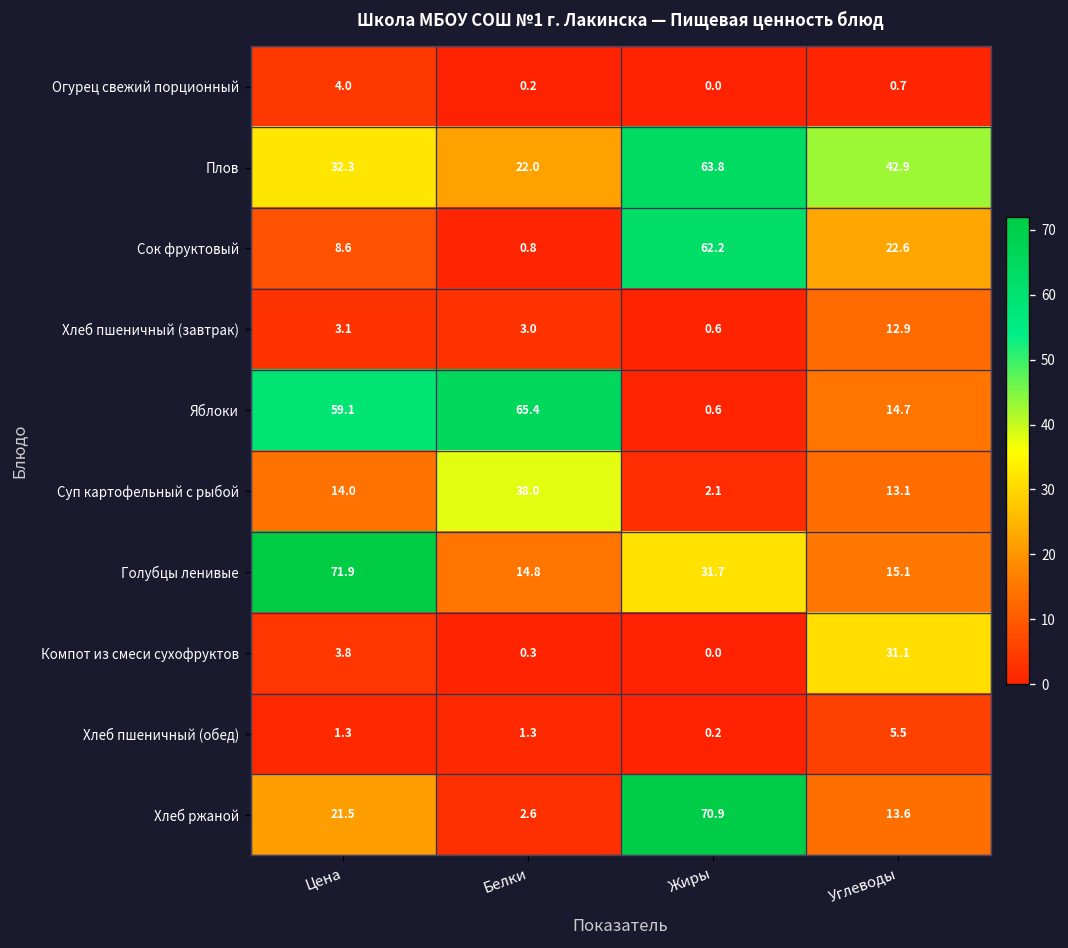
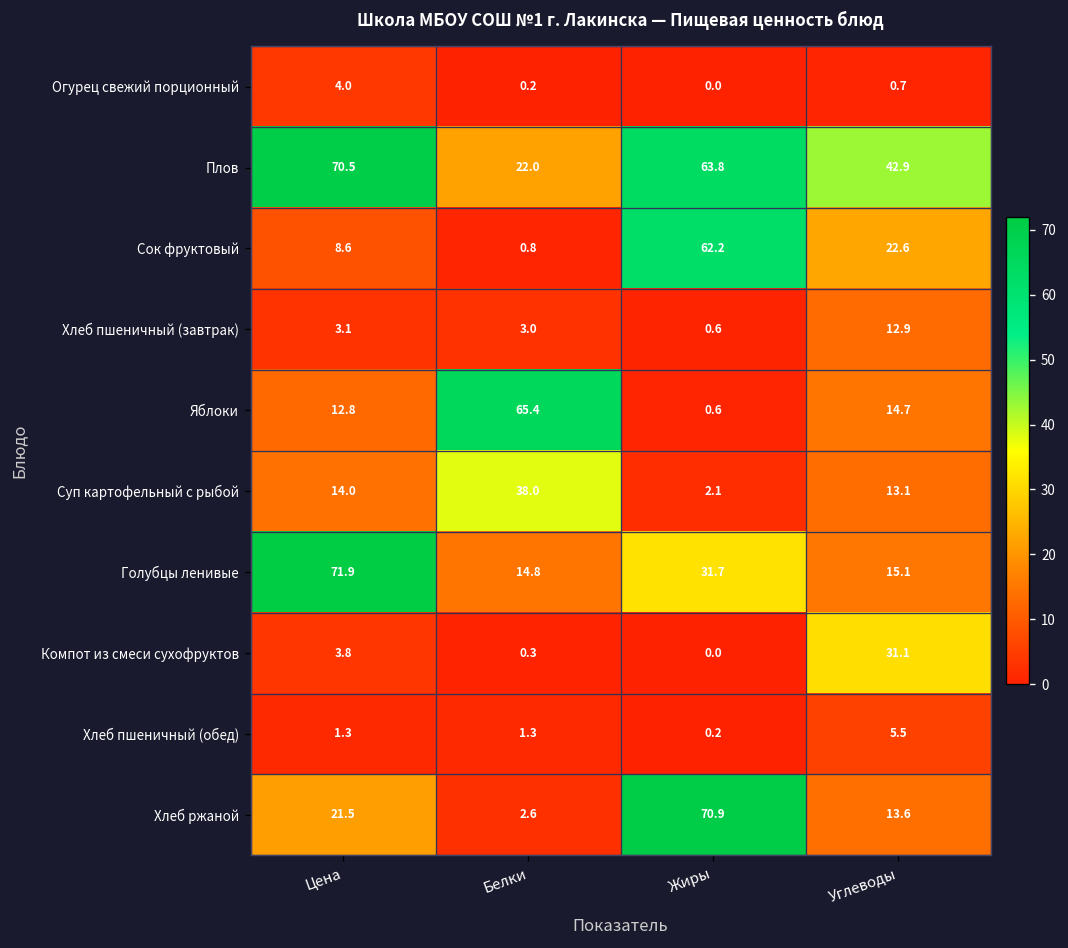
Плов, Цена: 32.3 -> 70.5
Яблоки, Цена: 59.1 -> 12.8
